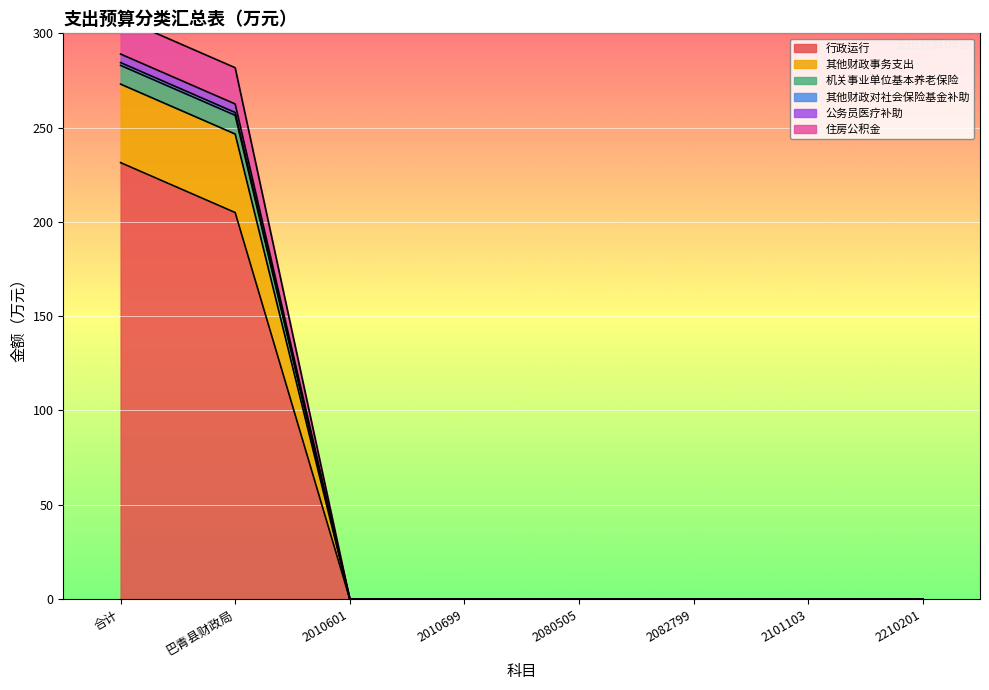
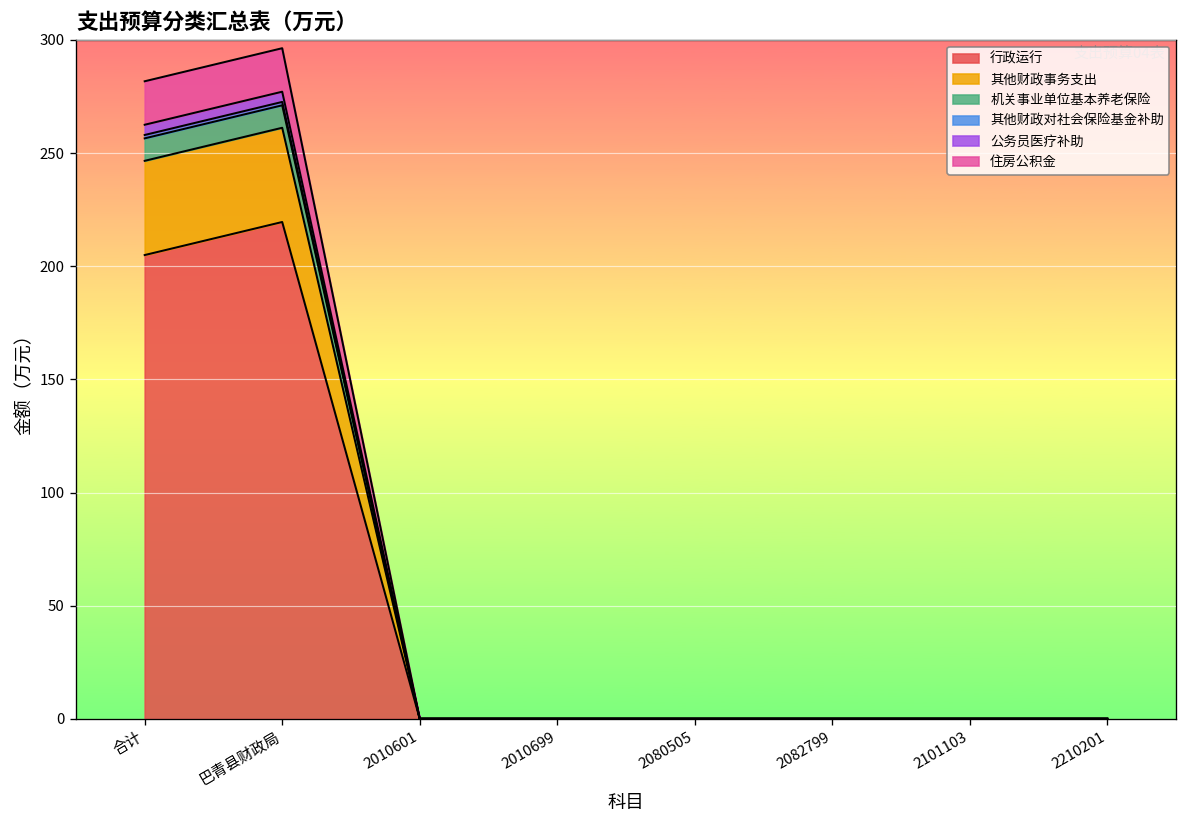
行政运行, 合计: 231 -> 205
行政运行, 巴青县财政局: 205 -> 220
